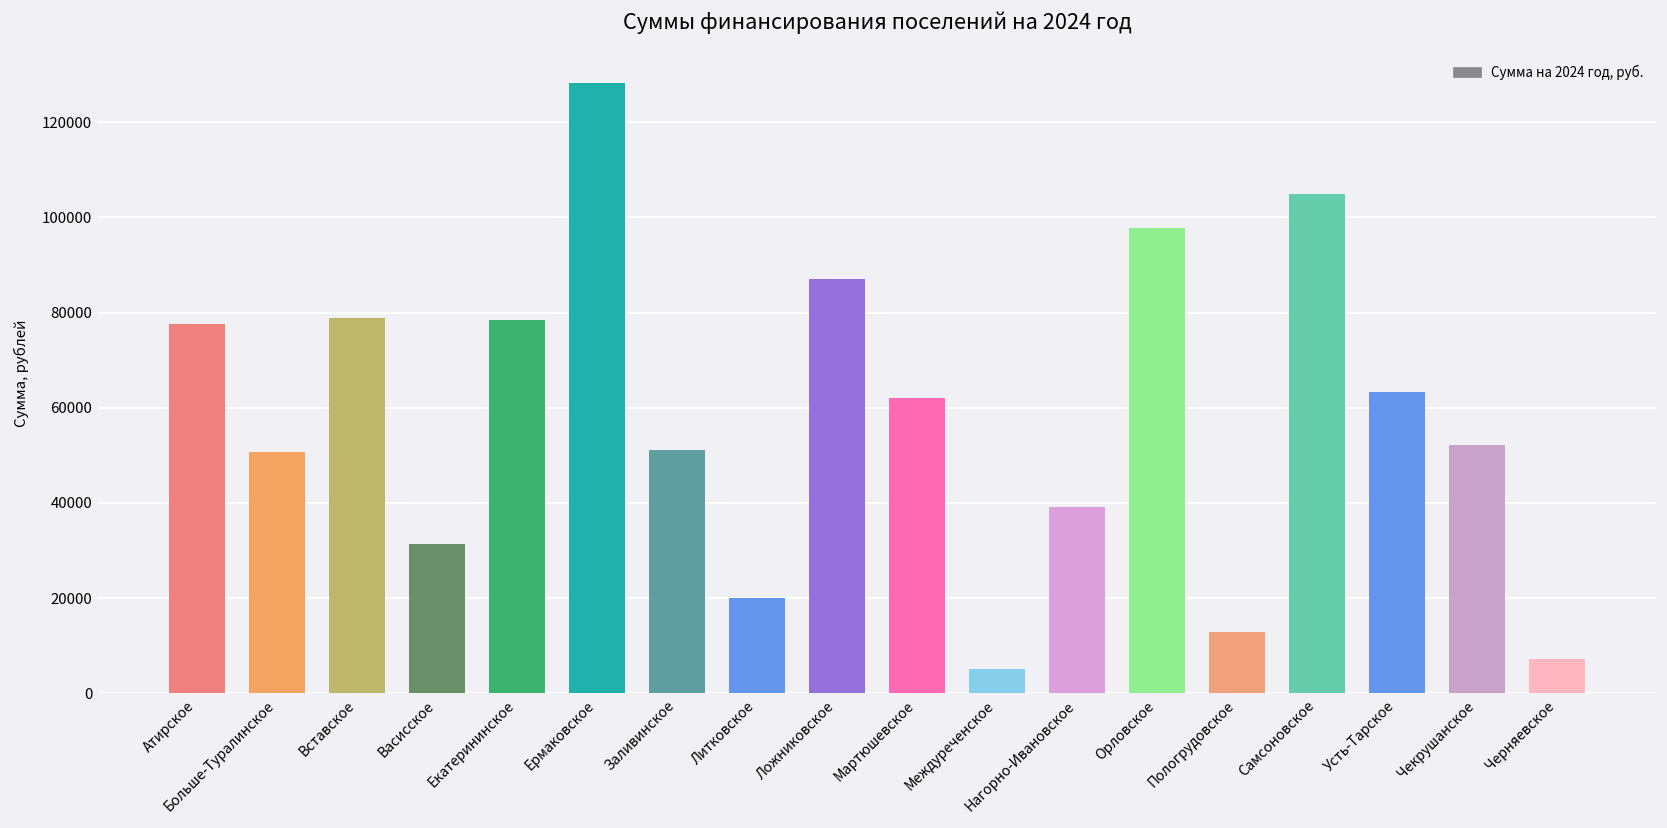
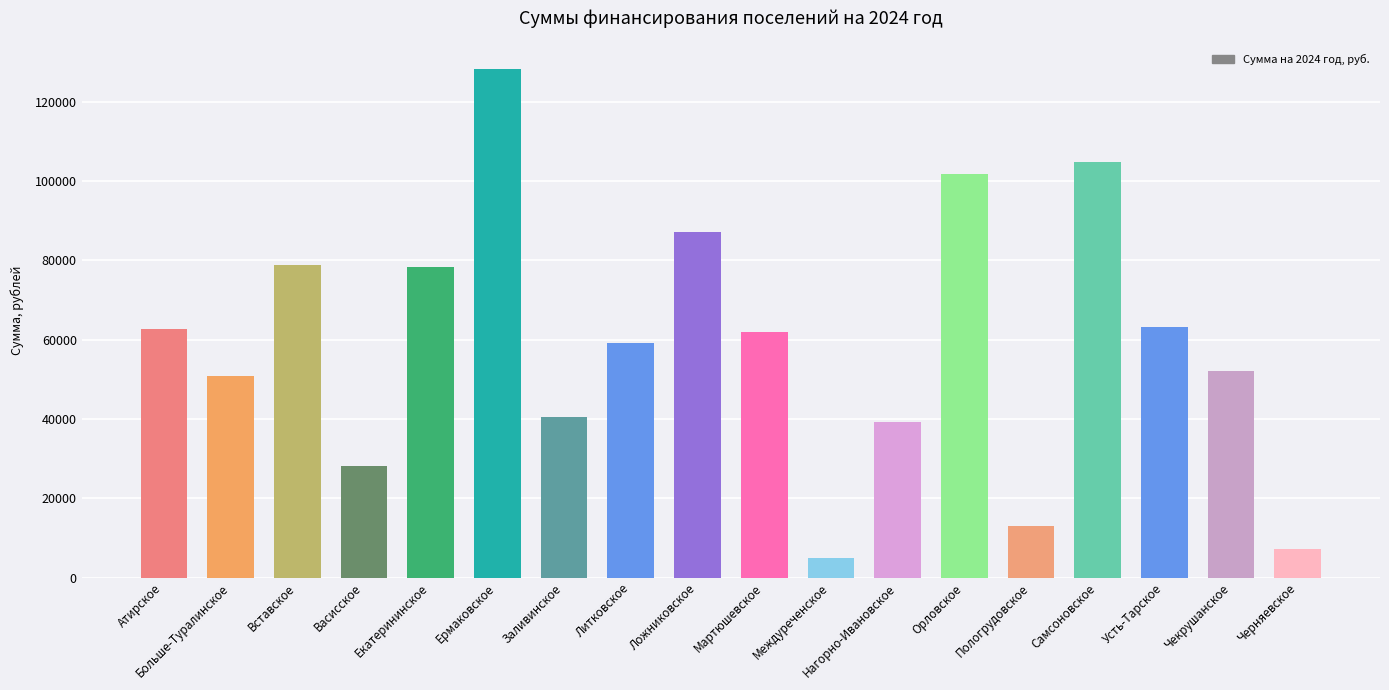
Атирское: 78000 -> 63000
Васисское: 31000 -> 28000
Заливинское: 51000 -> 41000
Литковское: 20000 -> 59000
Орловское: 98000 -> 102000
